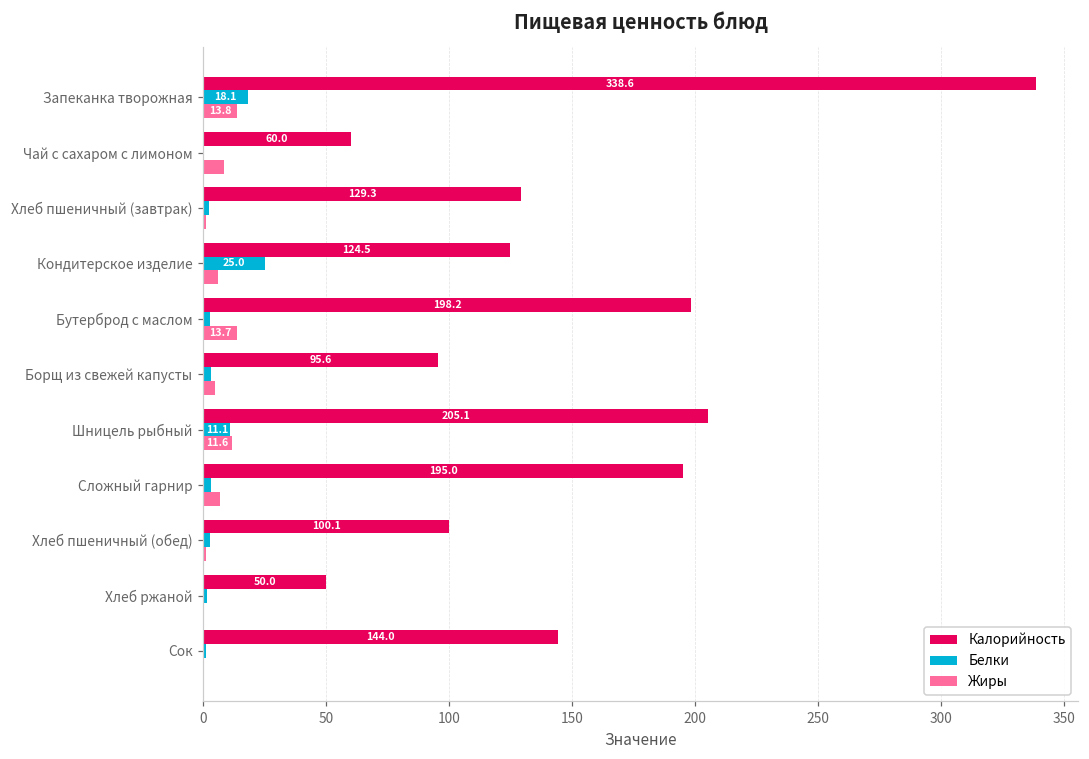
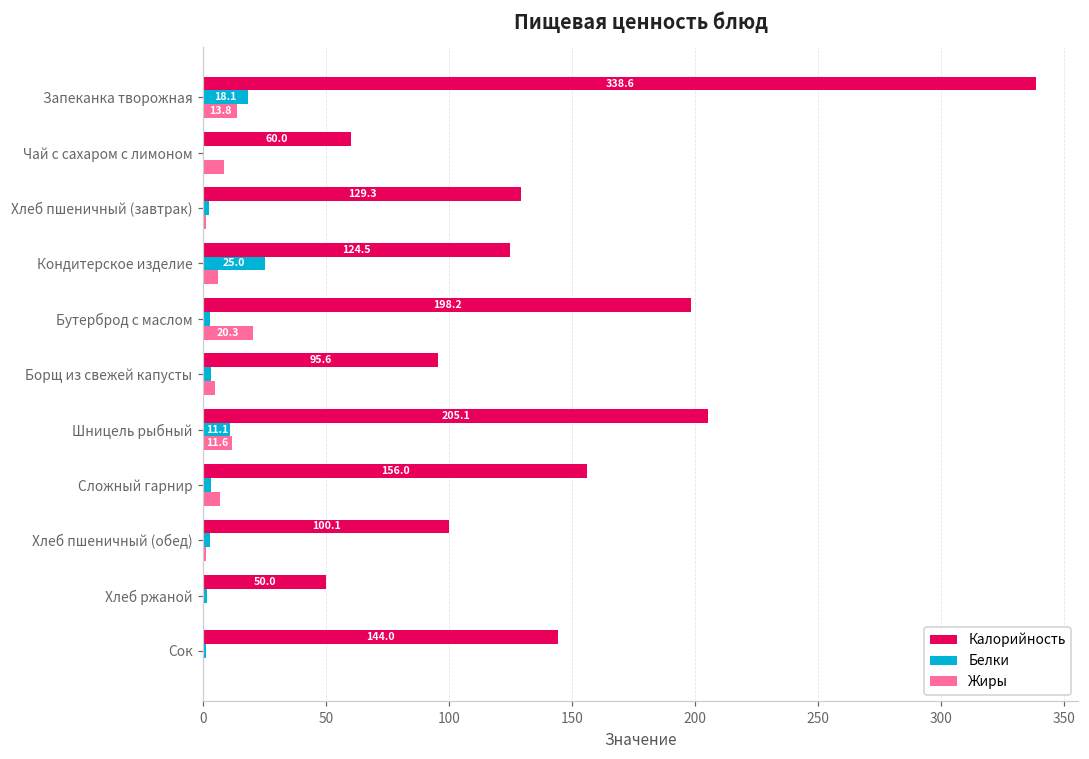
Жиры, Бутерброд с маслом: 13.7 -> 20.3
Калорийность, Сложный гарнир: 195.0 -> 156.0
